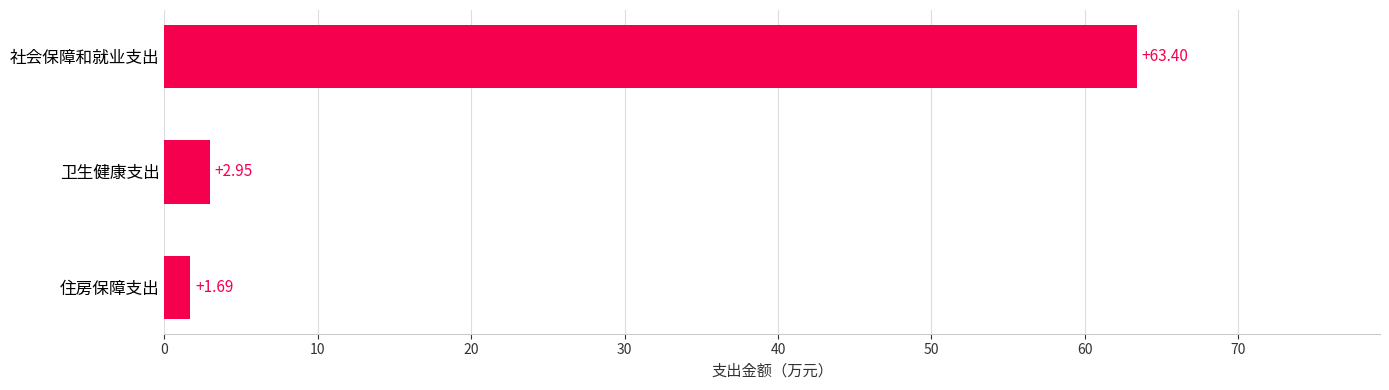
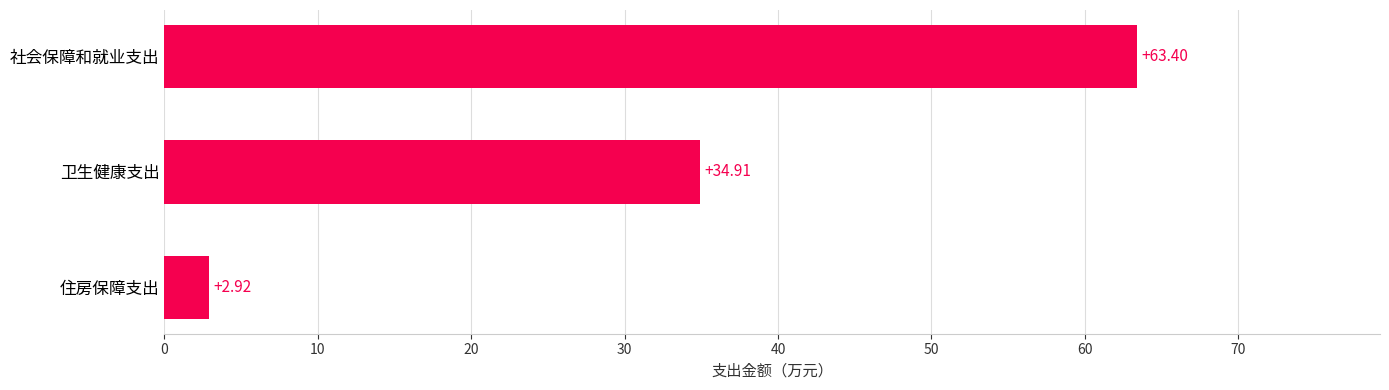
卫生健康支出: +2.95 -> +34.91
住房保障支出: +1.69 -> +2.92
